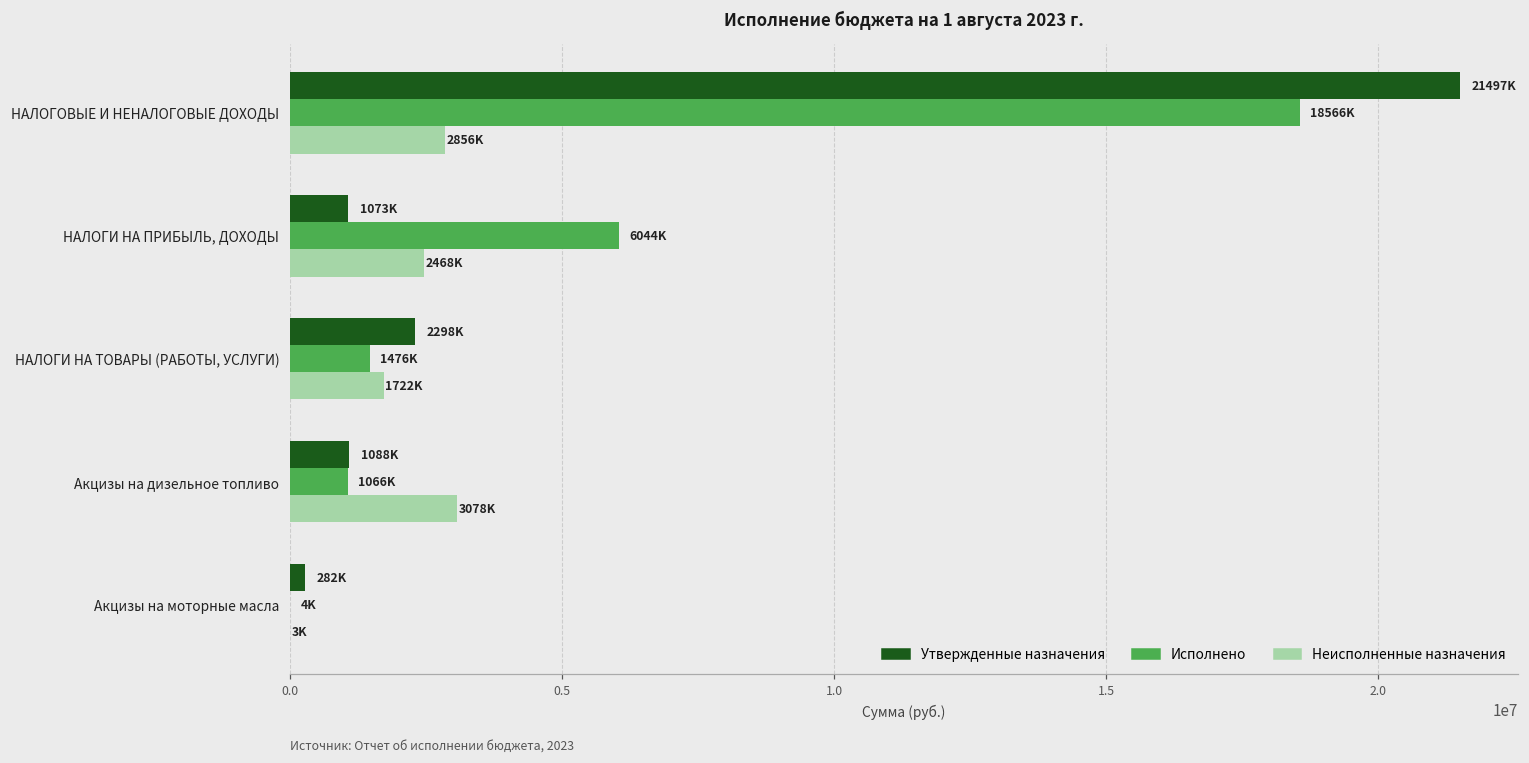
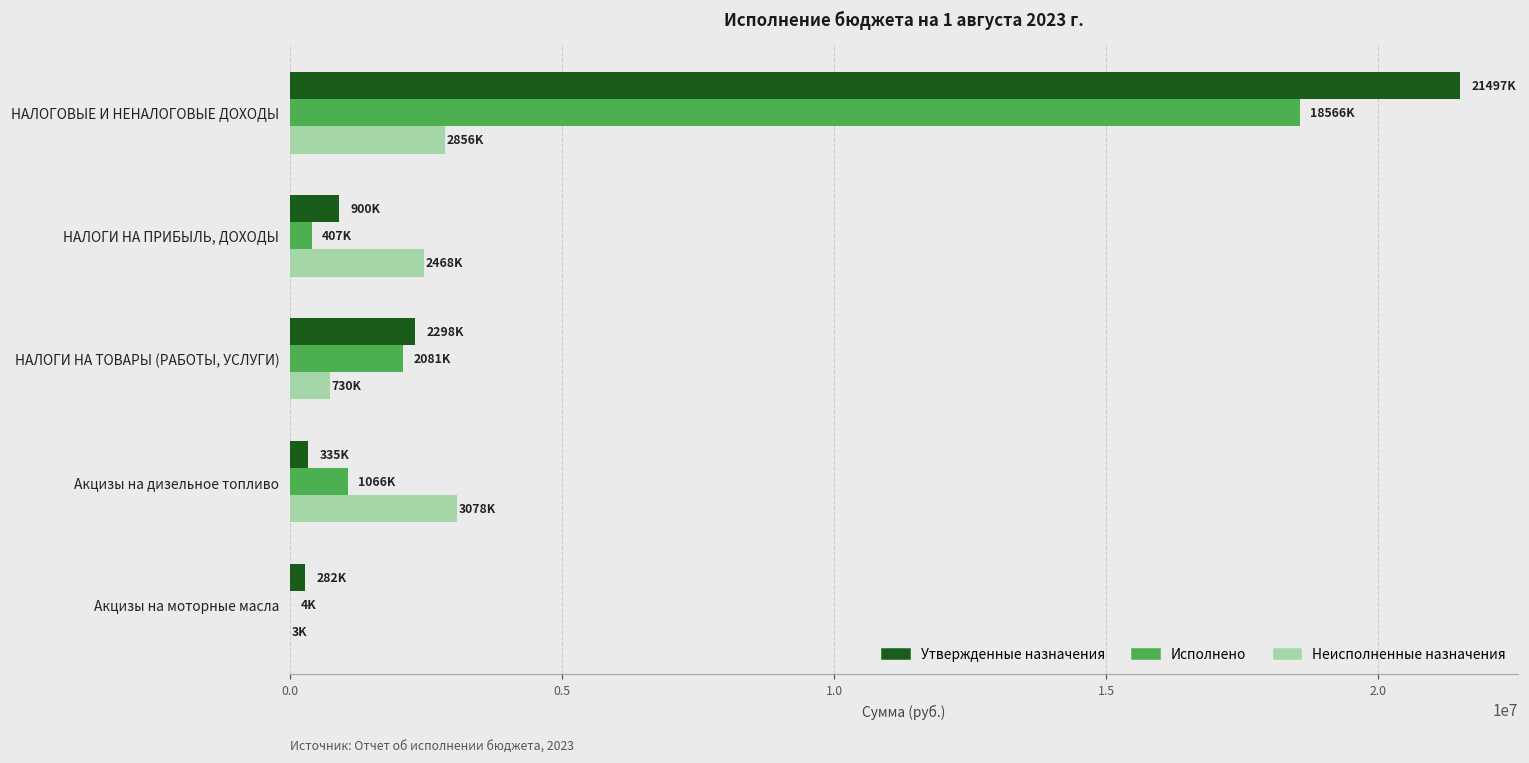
Утвержденные назначения, НАЛОГИ НА ПРИБЫЛЬ, ДОХОДЫ: 1073K -> 900K
Исполнено, НАЛОГИ НА ПРИБЫЛЬ, ДОХОДЫ: 6044K -> 407K
Исполнено, НАЛОГИ НА ТОВАРЫ (РАБОТЫ, УСЛУГИ): 1476K -> 2081K
Неисполненные назначения, НАЛОГИ НА ТОВАРЫ (РАБОТЫ, УСЛУГИ): 1722K -> 730K
Утвержденные назначения, Акцизы на дизельное топливо: 1088K -> 335K
